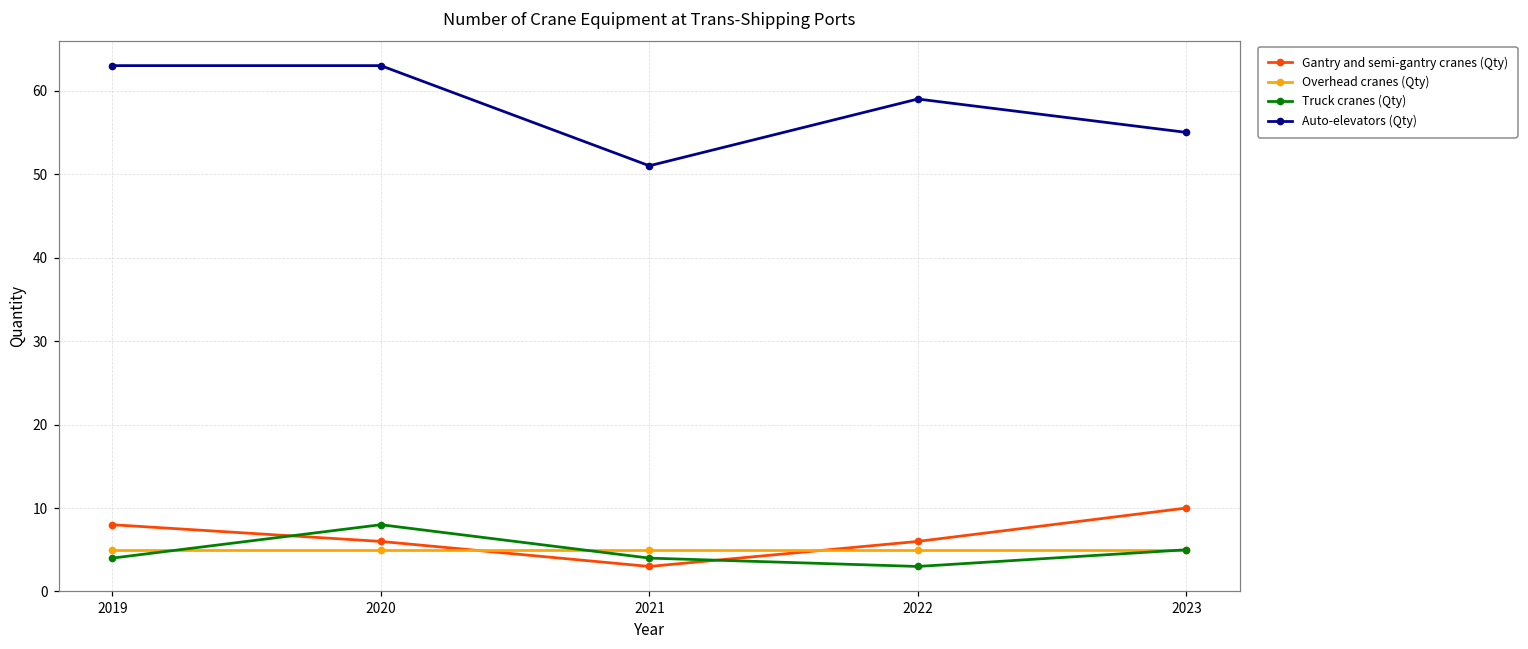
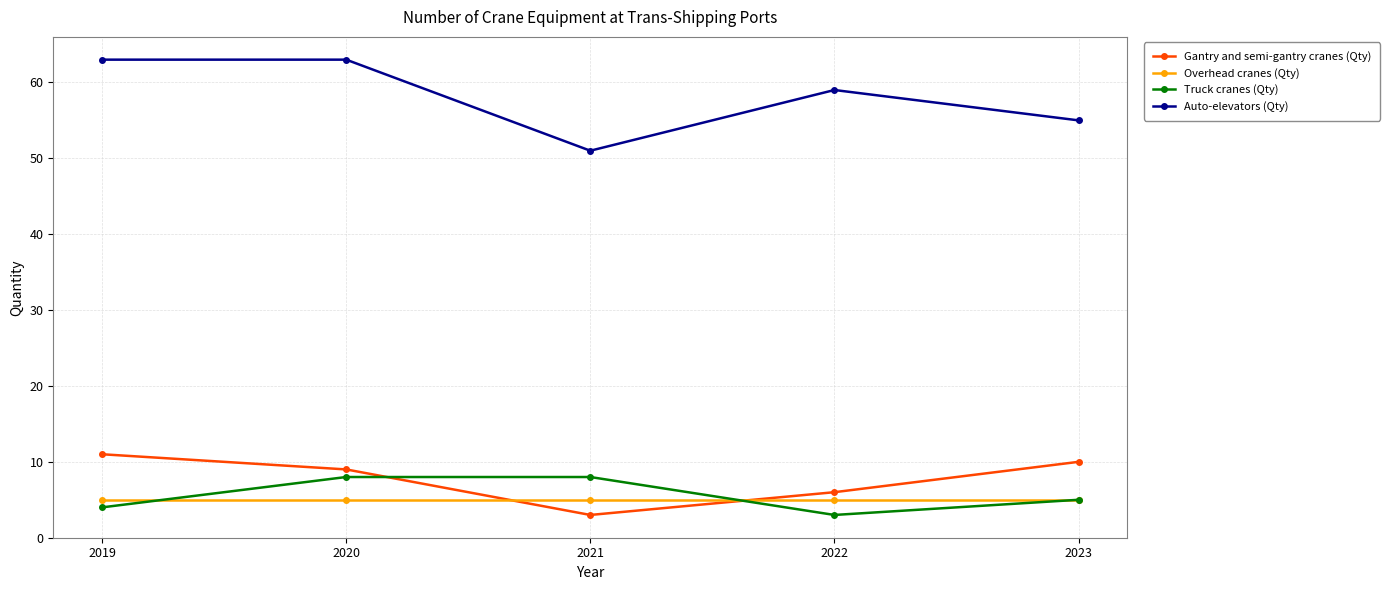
Gantry and semi-gantry cranes (Qty), 2019: 8 -> 11
Gantry and semi-gantry cranes (Qty), 2020: 6 -> 9
Truck cranes (Qty), 2021: 4 -> 8
